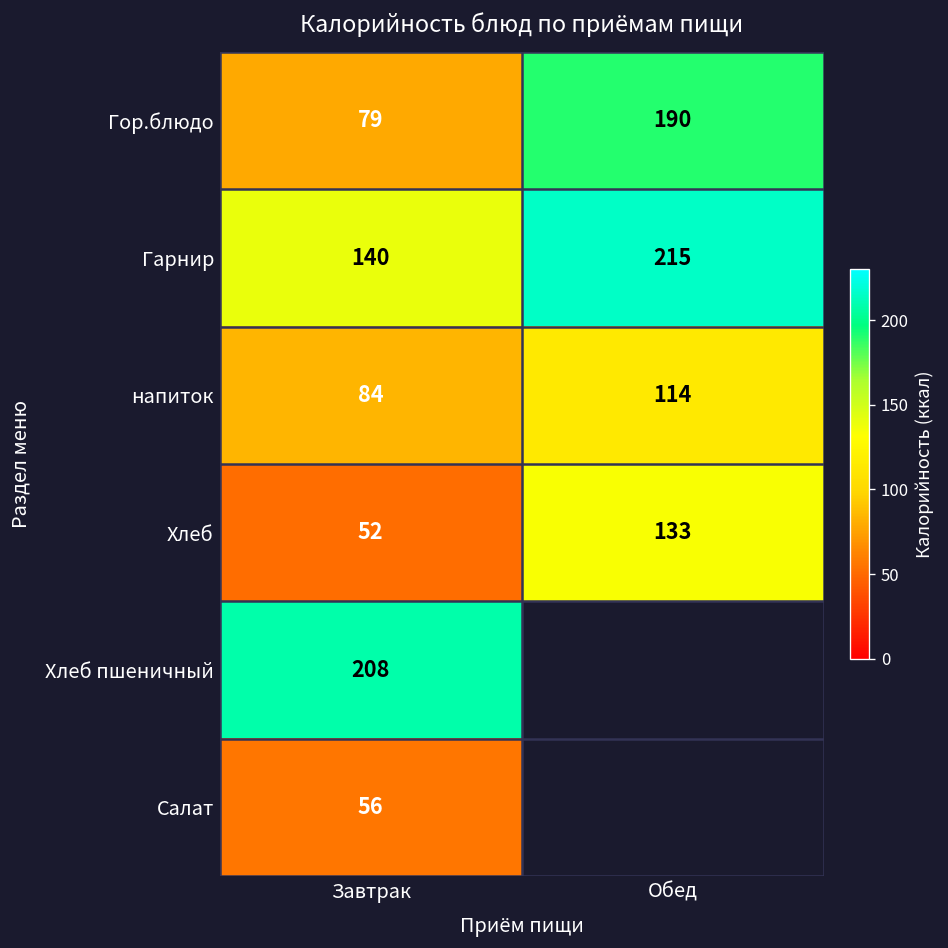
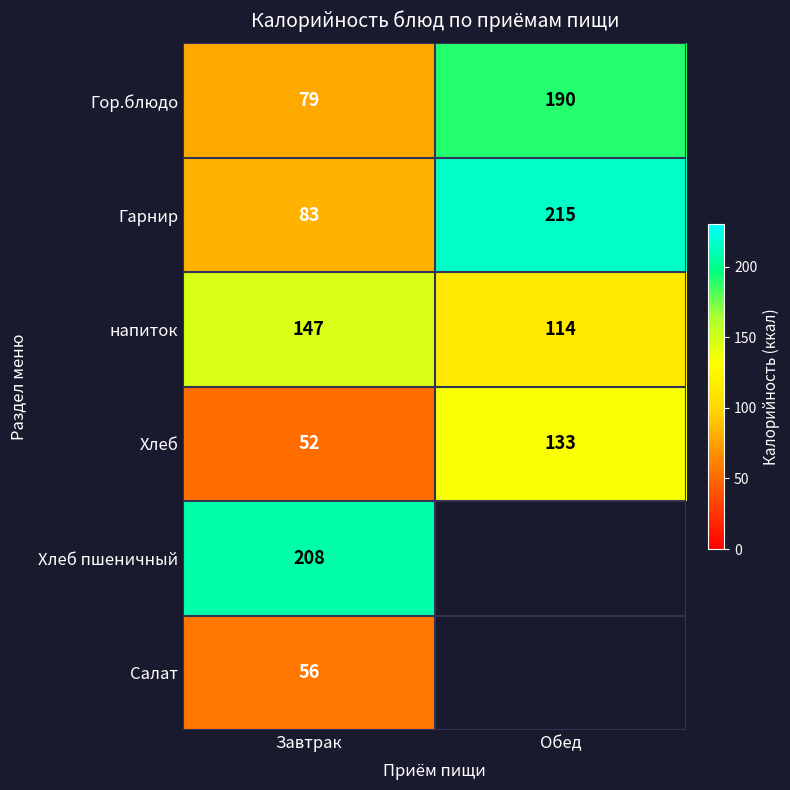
Гарнир, Завтрак: 140 -> 83
напиток, Завтрак: 84 -> 147
